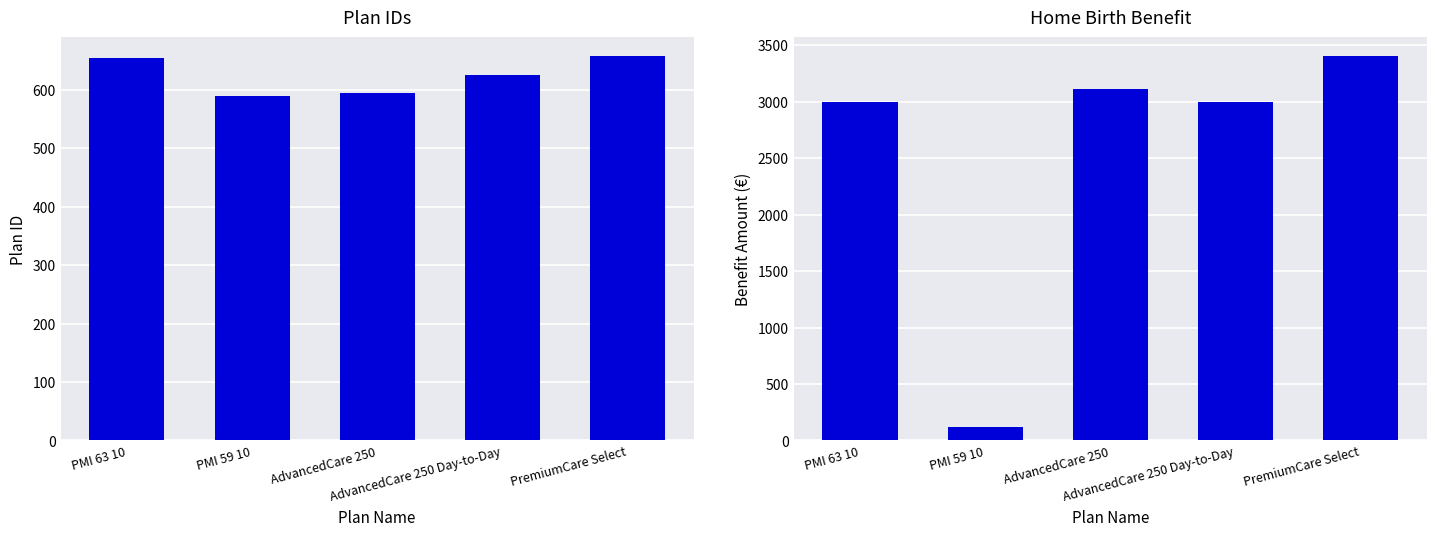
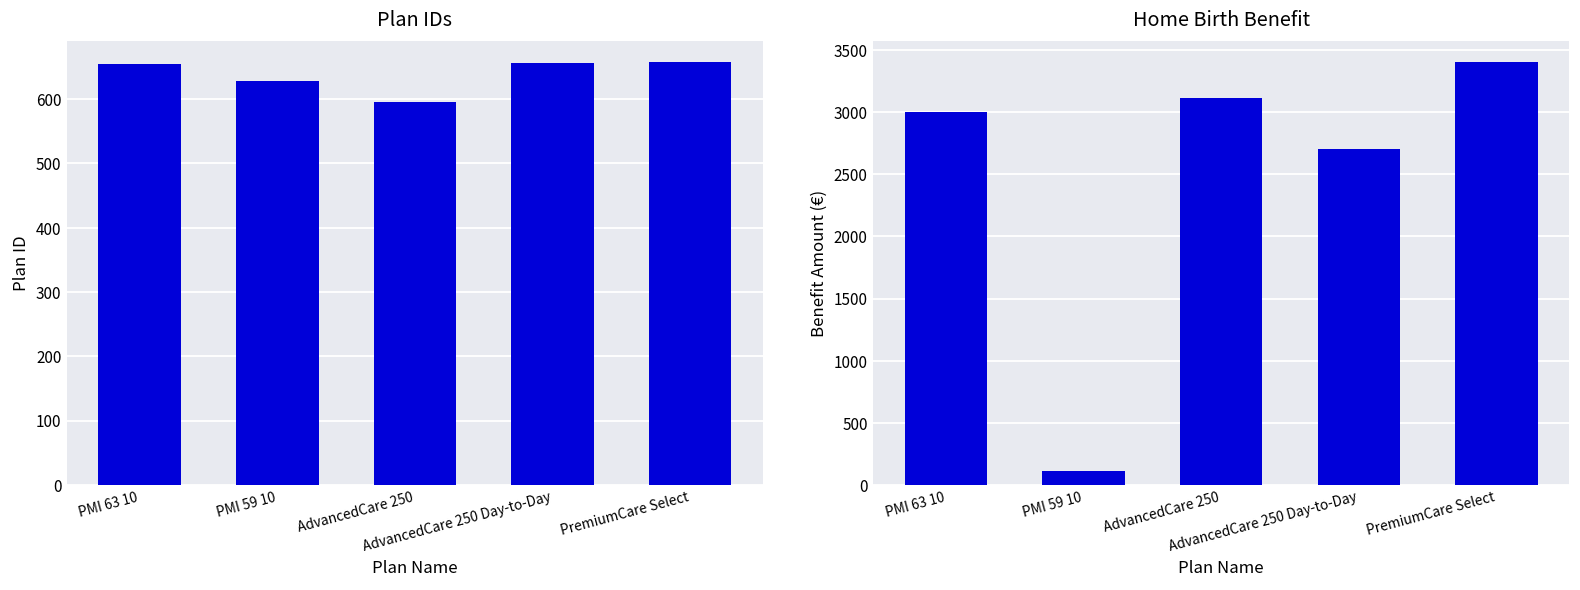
Plan IDs, PMI 59 10: 590 -> 630
Plan IDs, AdvancedCare 250 Day-to-Day: 630 -> 660
Home Birth Benefit, AdvancedCare 250 Day-to-Day: 3000 -> 2710
